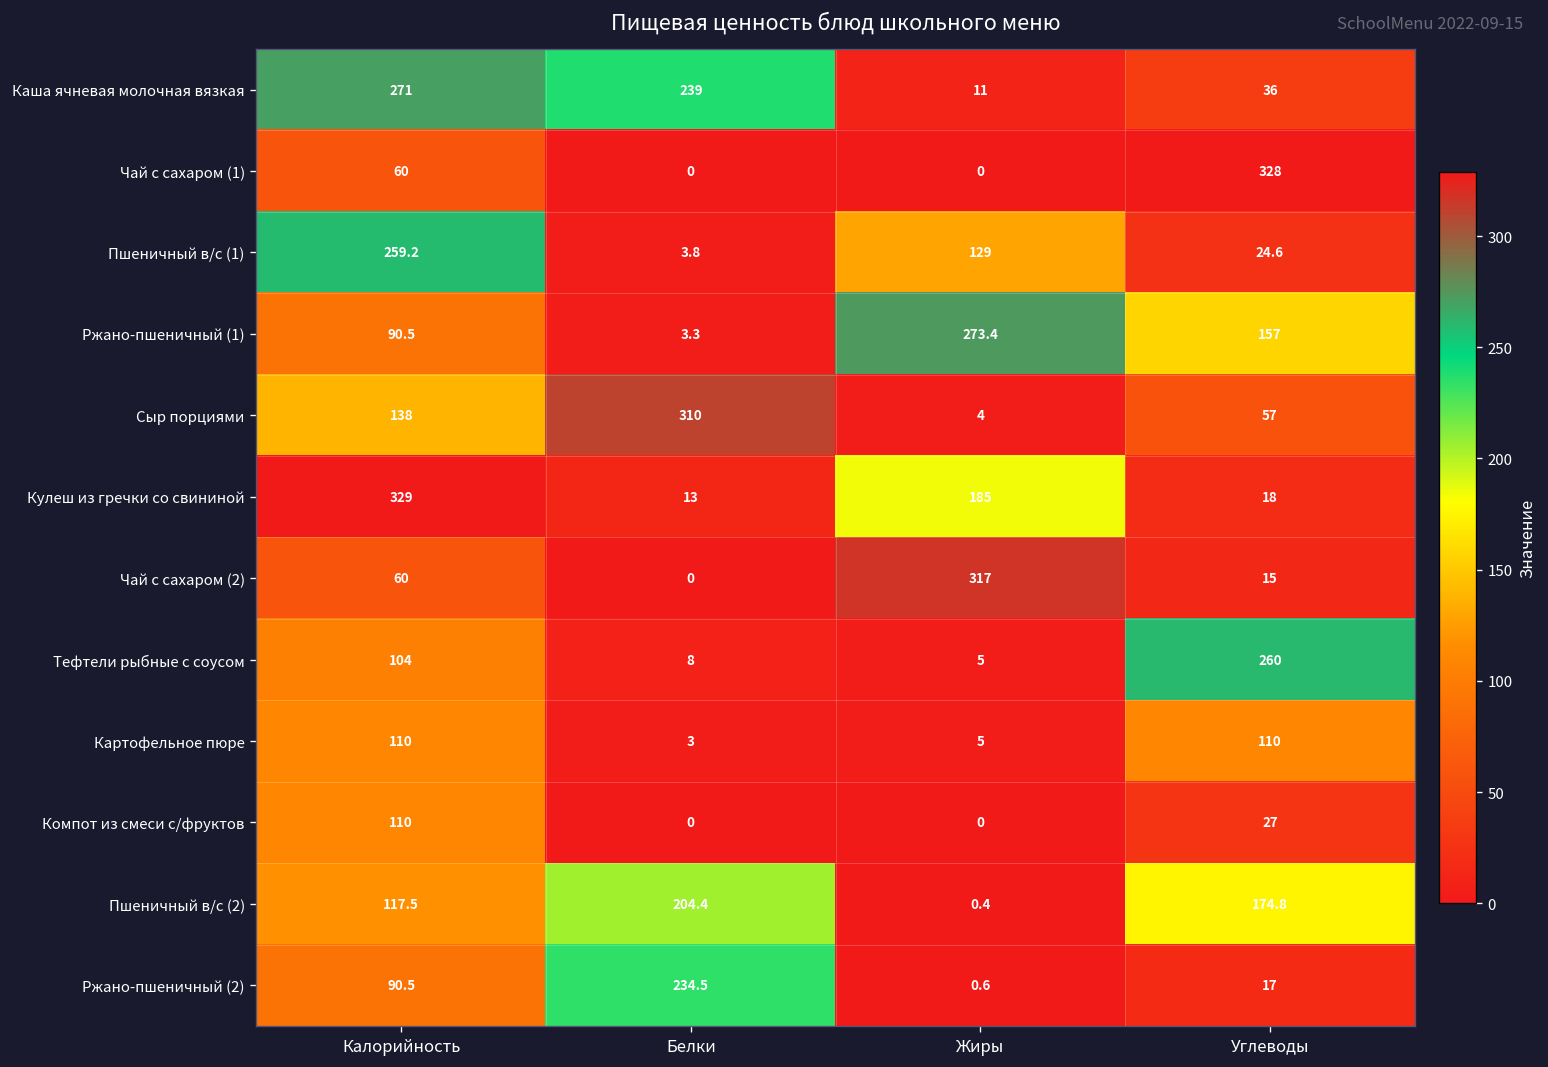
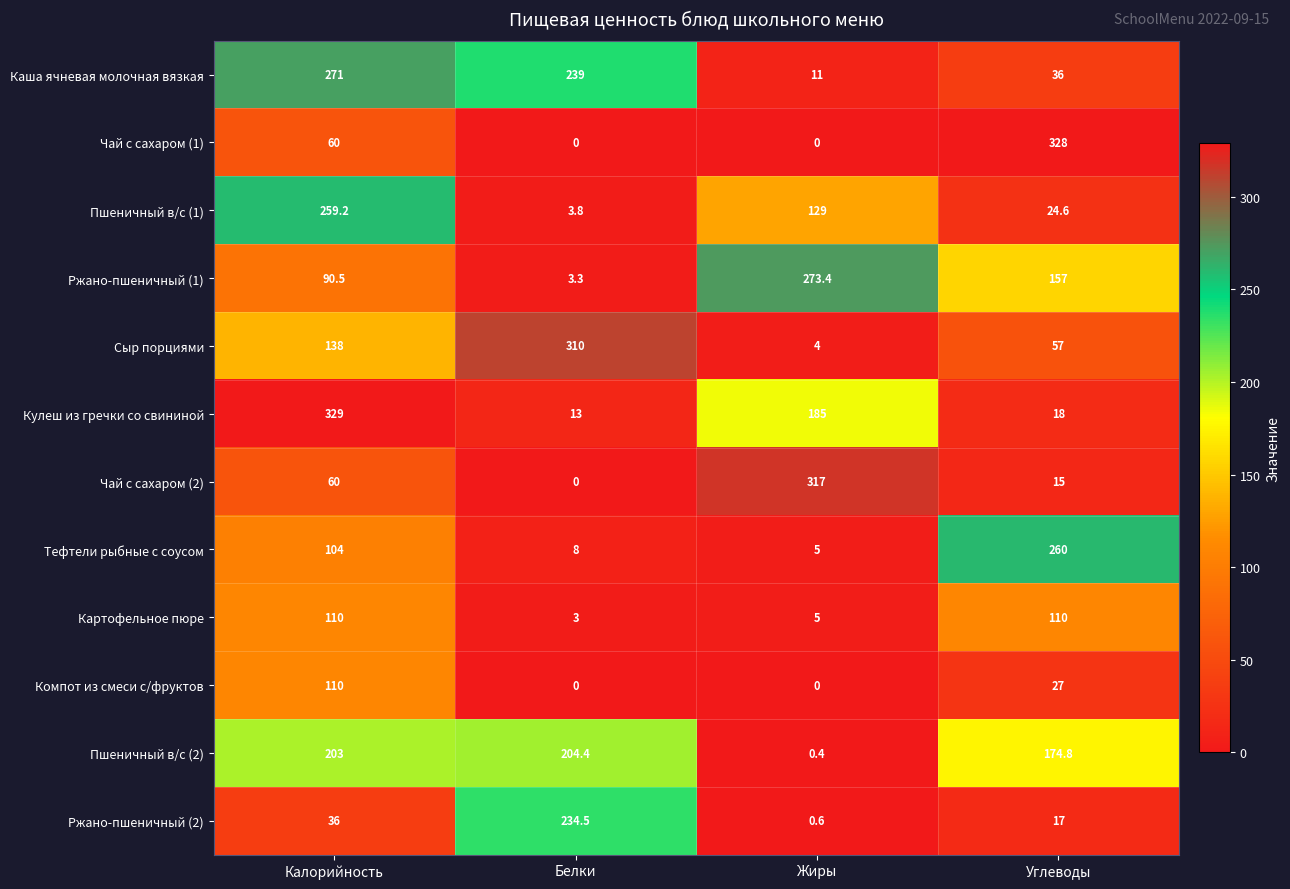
Пшеничный в/с (2), Калорийность: 117.5 -> 203
Ржано-пшеничный (2), Калорийность: 90.5 -> 36
